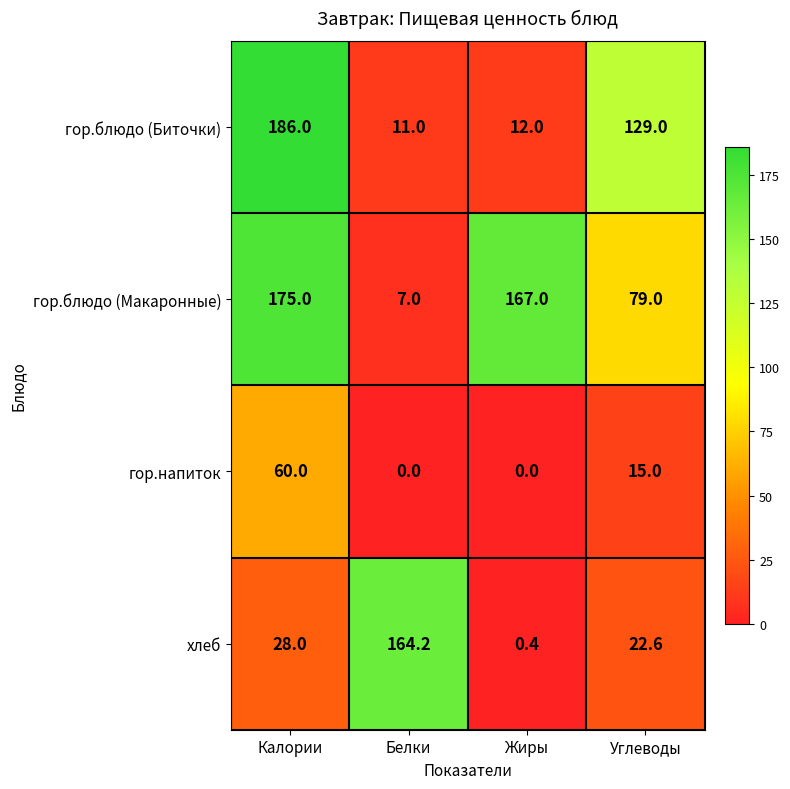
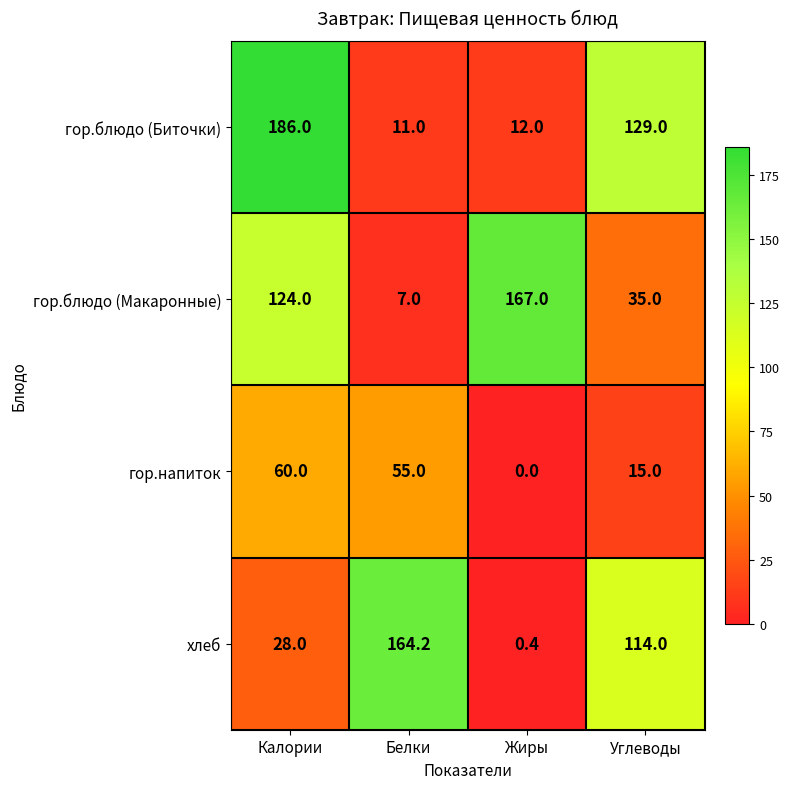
гор.блюдо (Макаронные), Калории: 175.0 -> 124.0
гор.блюдо (Макаронные), Углеводы: 79.0 -> 35.0
гор.напиток, Белки: 0.0 -> 55.0
хлеб, Углеводы: 22.6 -> 114.0
